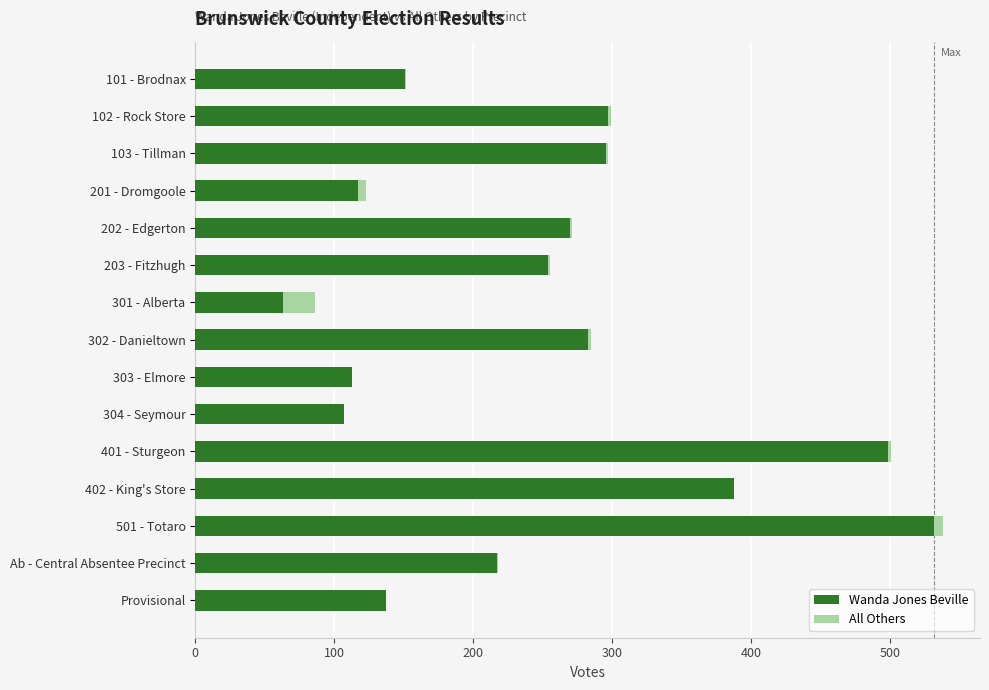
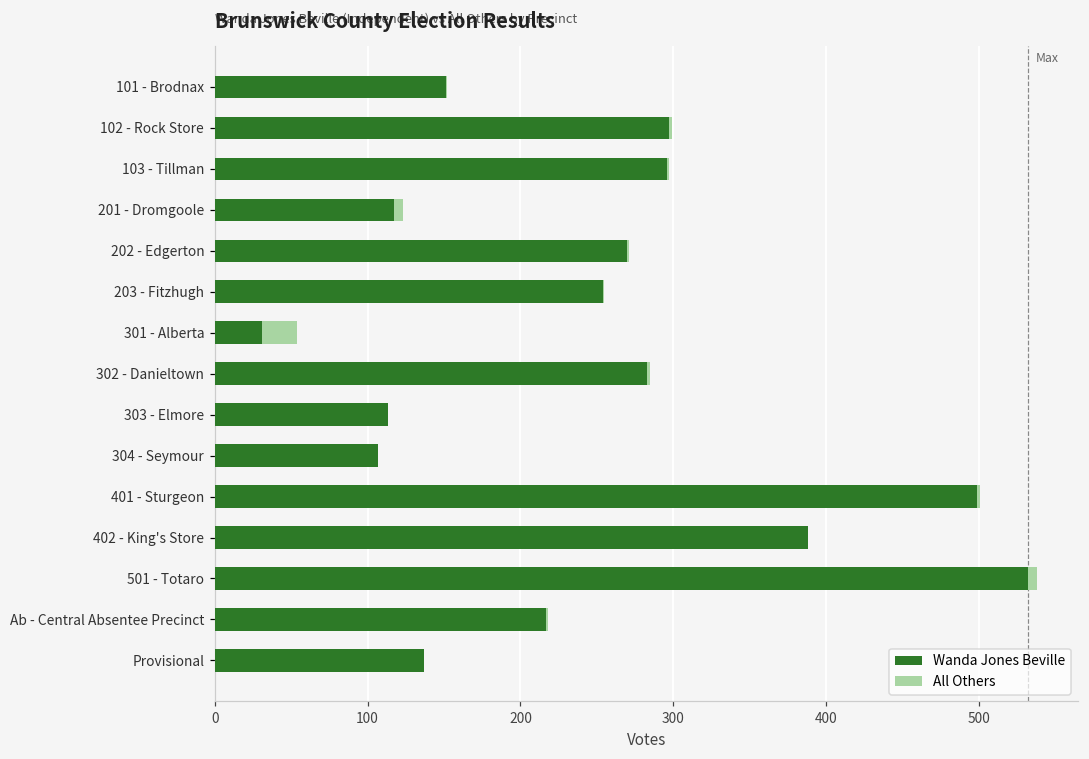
Wanda Jones Beville, 301 - Alberta: 63 -> 31
